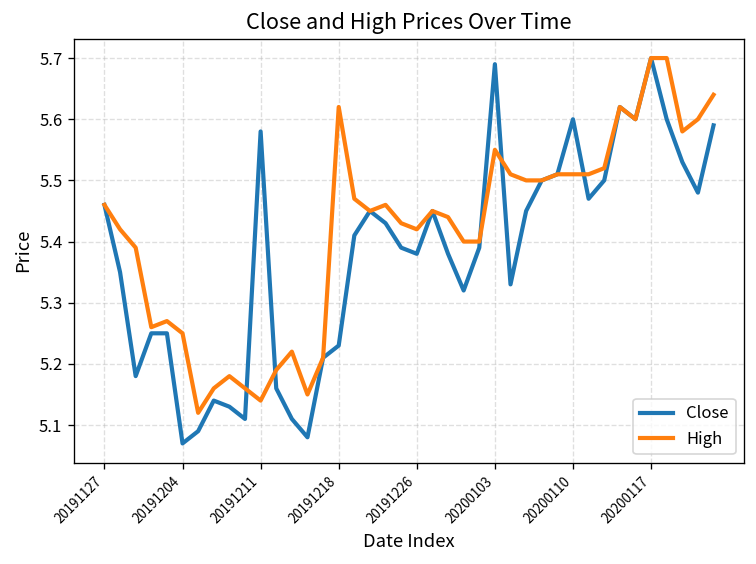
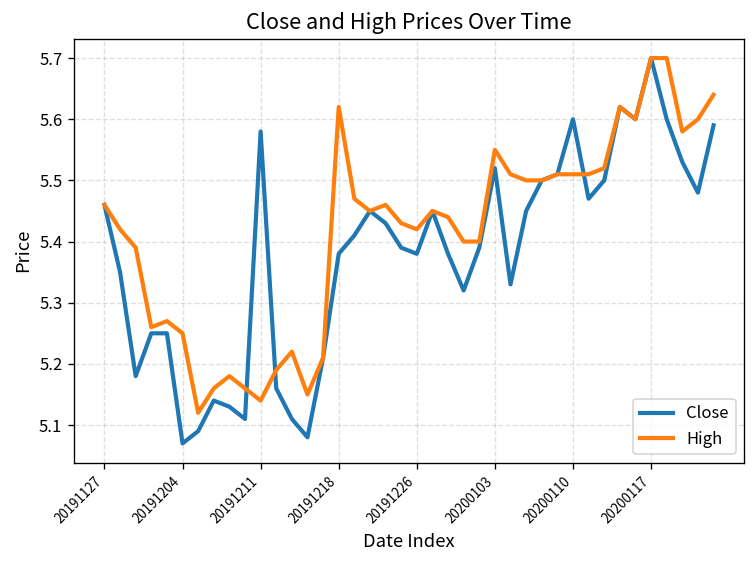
Close, 20191218: 5.23 -> 5.38
Close, 20200103: 5.69 -> 5.52
